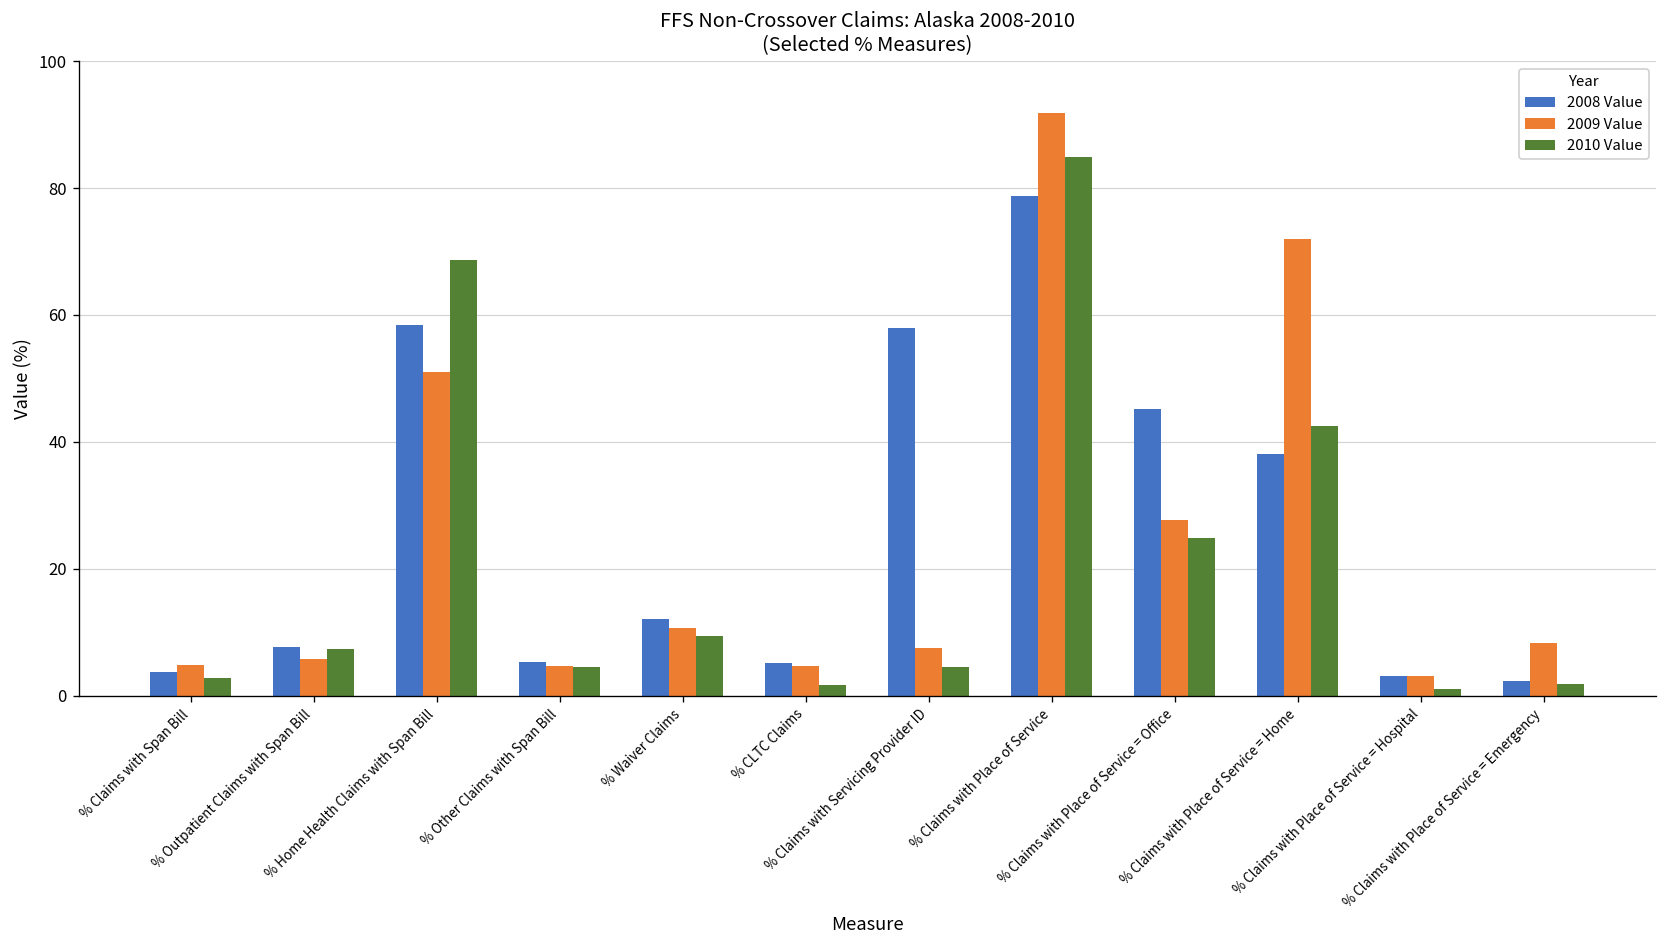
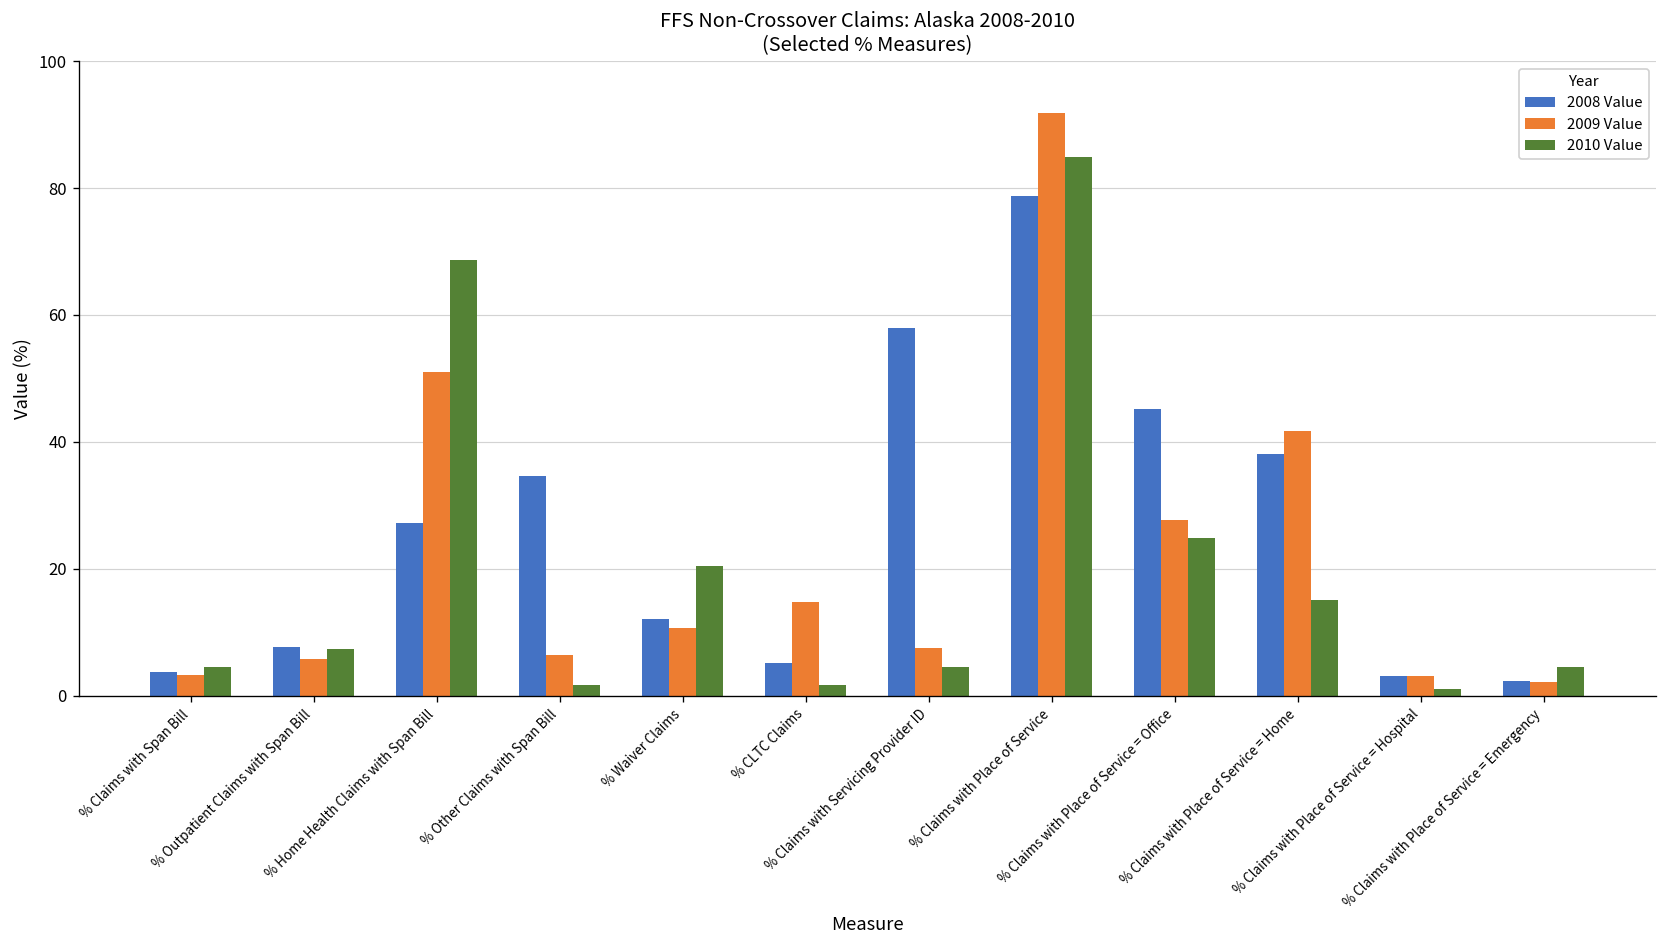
2009 Value, % Claims with Span Bill: 5 -> 3
2010 Value, % Claims with Span Bill: 3 -> 5
2008 Value, % Home Health Claims with Span Bill: 58 -> 27
2008 Value, % Other Claims with Span Bill: 5 -> 35
2009 Value, % Other Claims with Span Bill: 5 -> 6
2010 Value, % Other Claims with Span Bill: 5 -> 2
2010 Value, % Waiver Claims: 9 -> 20
2009 Value, % CLTC Claims: 5 -> 15
2009 Value, % Claims with Place of Service = Home: 72 -> 42
2010 Value, % Claims with Place of Service = Home: 42 -> 15
2009 Value, % Claims with Place of Service = Emergency: 8 -> 2
2010 Value, % Claims with Place of Service = Emergency: 2 -> 4
